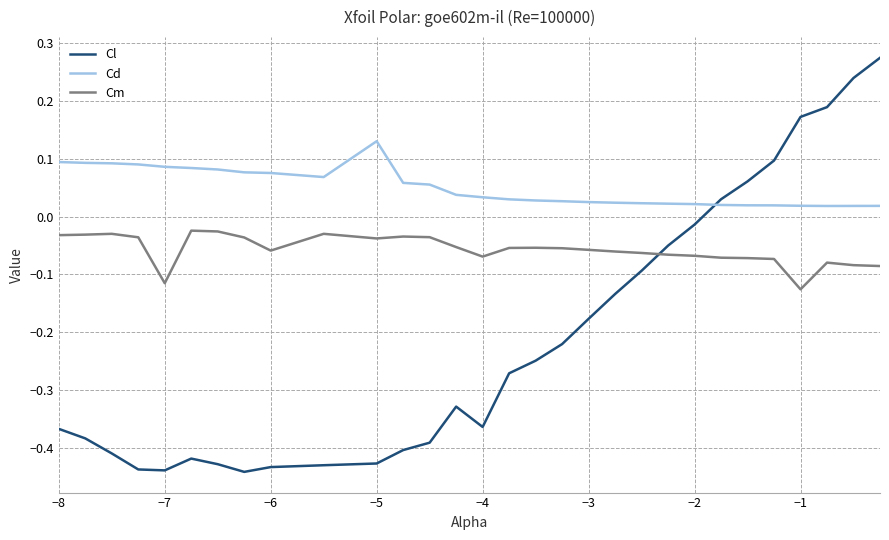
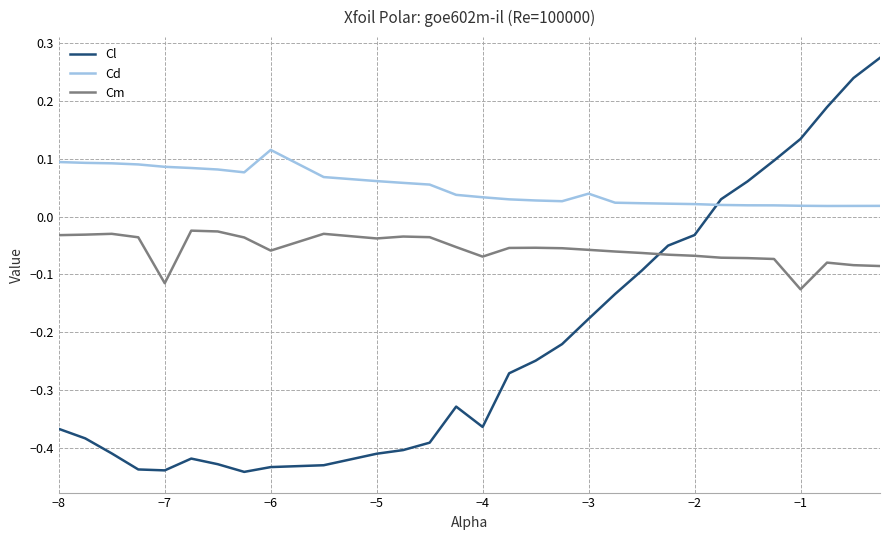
Cd, −6: 0.08 -> 0.12
Cl, −5: -0.43 -> -0.41
Cd, −5: 0.13 -> 0.06
Cd, −3: 0.03 -> 0.04
Cl, −2: -0.01 -> -0.03
Cl, −1: 0.17 -> 0.13
